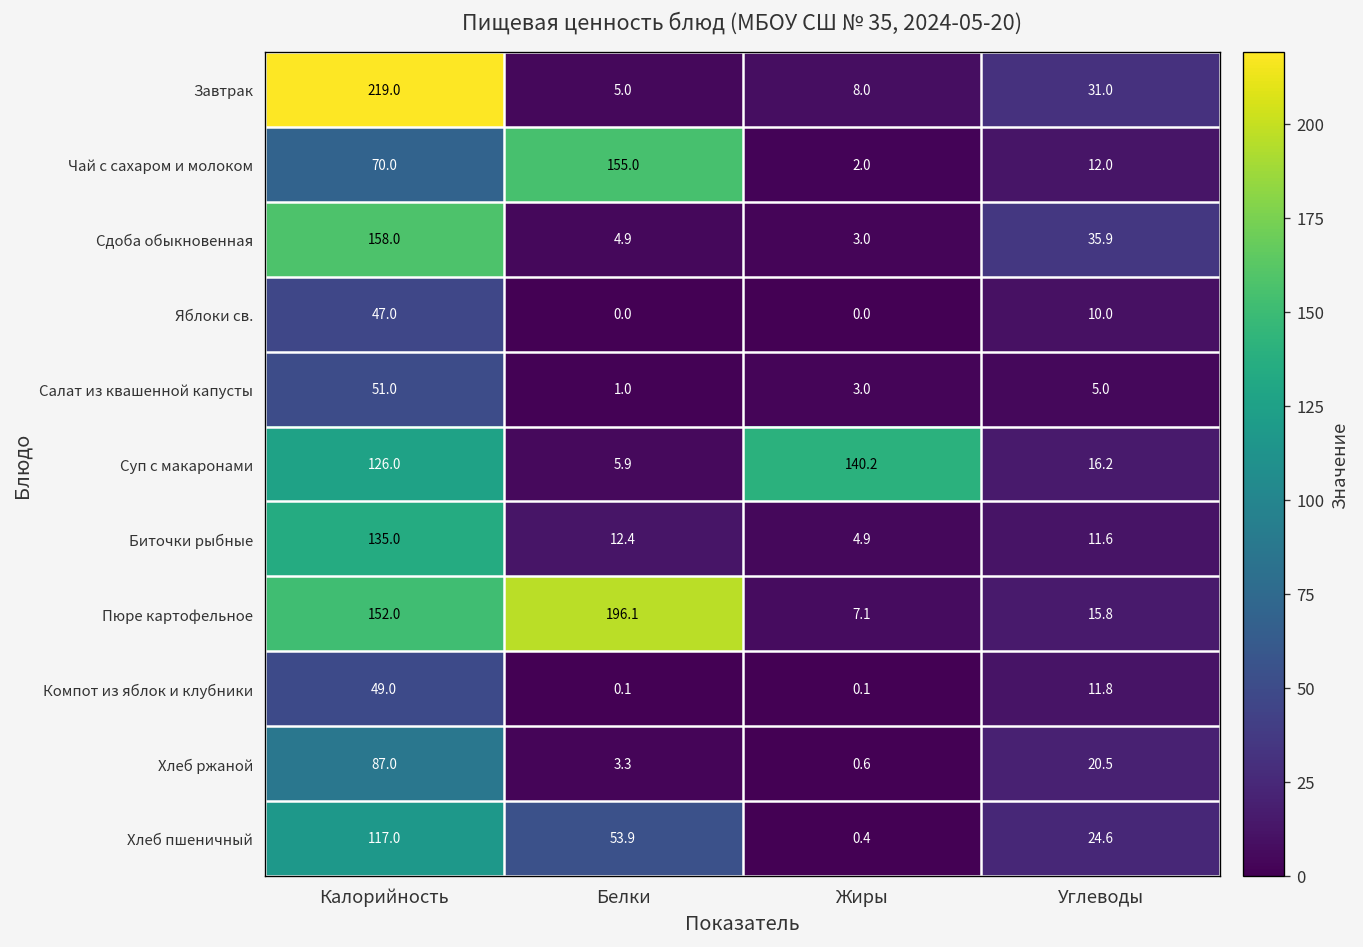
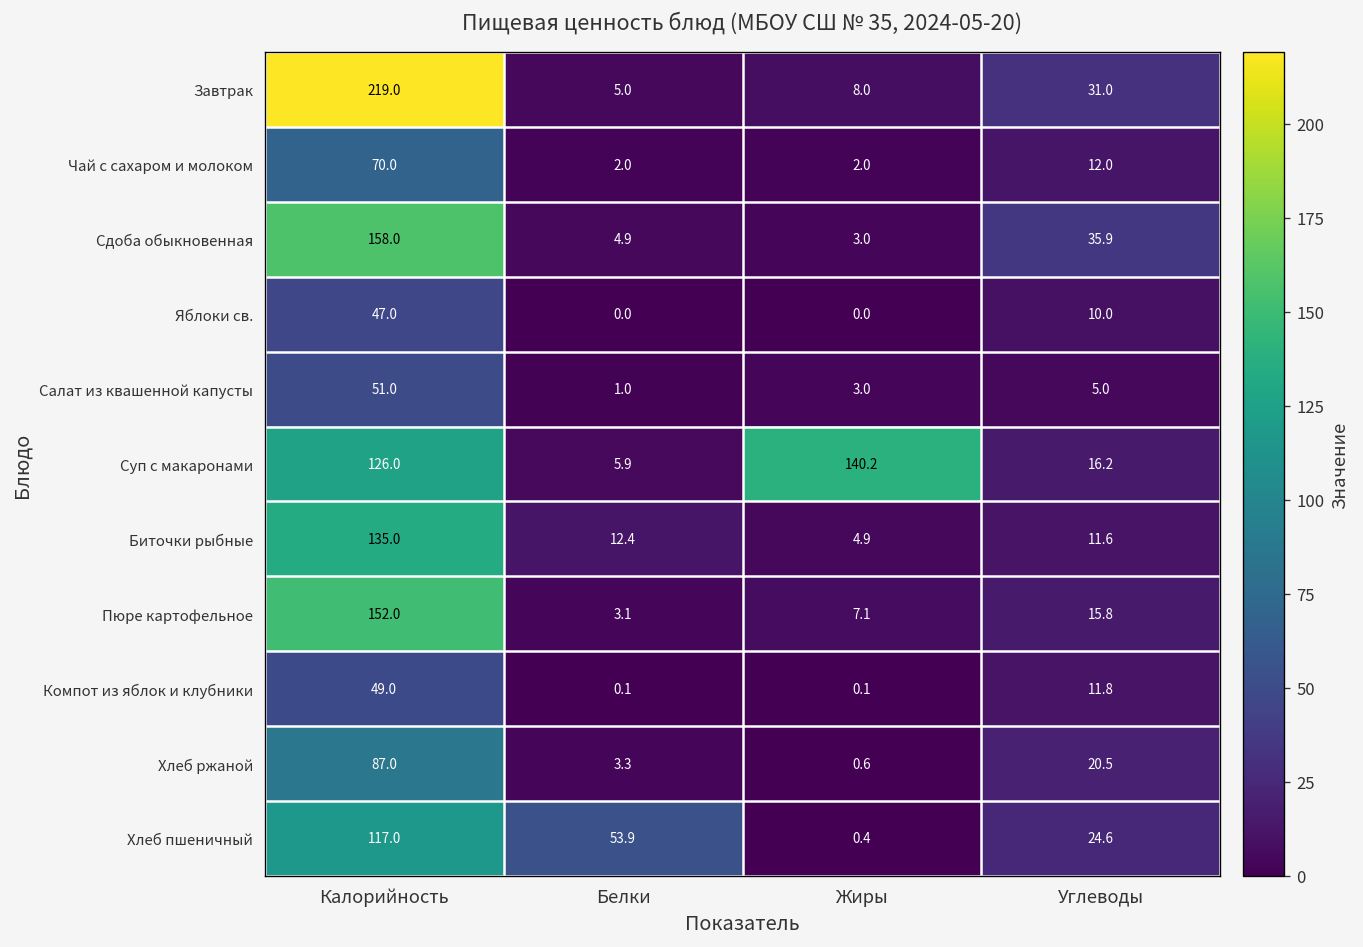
Чай с сахаром и молоком, Белки: 155.0 -> 2.0
Пюре картофельное, Белки: 196.1 -> 3.1
